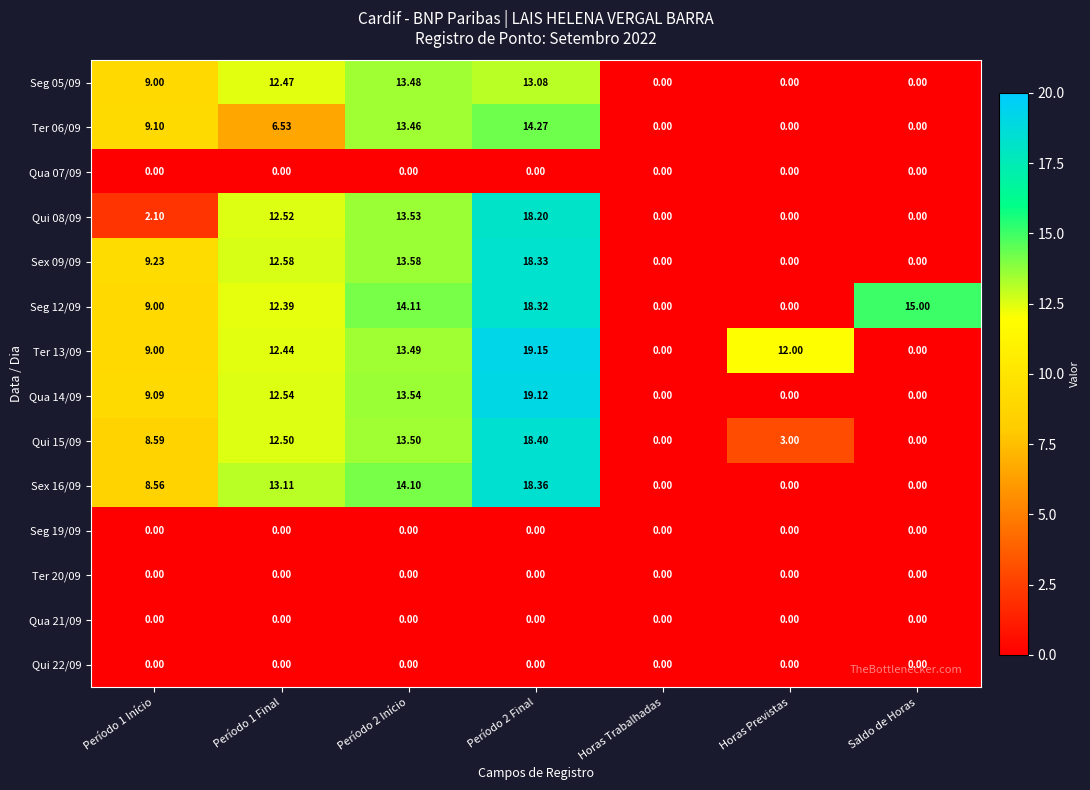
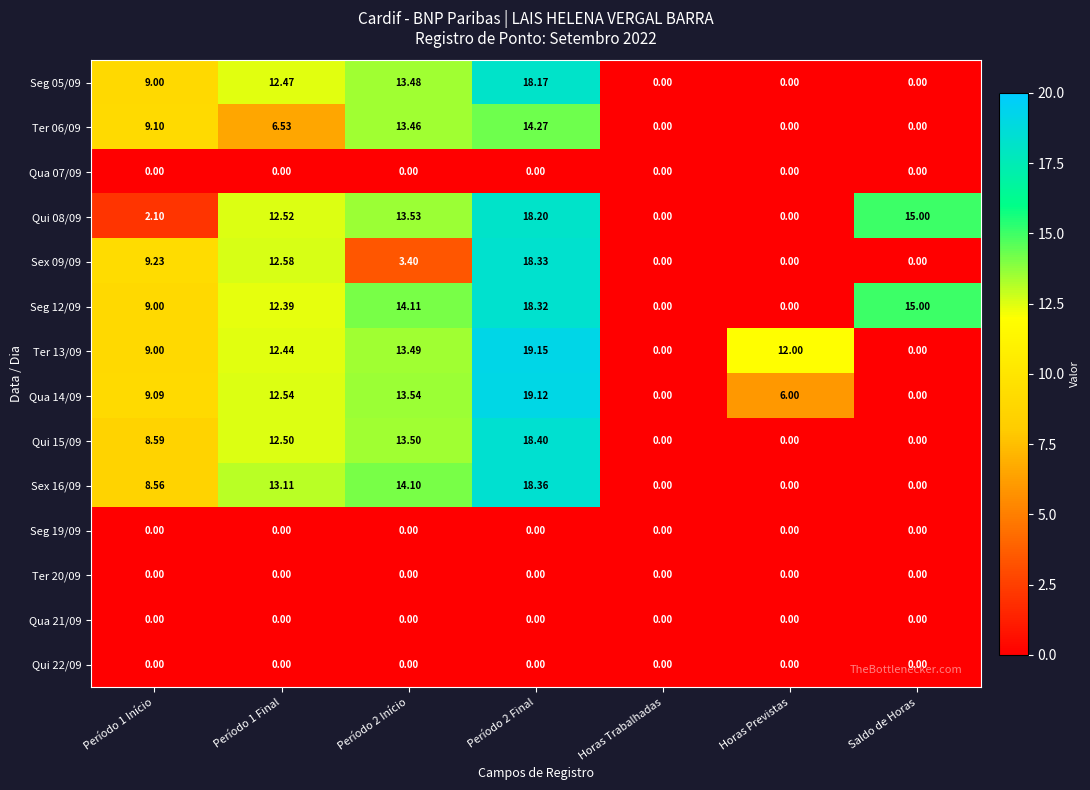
Seg 05/09, Período 2 Final: 13.08 -> 18.17
Qui 08/09, Saldo de Horas: 0.00 -> 15.00
Sex 09/09, Período 2 Início: 13.58 -> 3.40
Qua 14/09, Horas Previstas: 0.00 -> 6.00
Qui 15/09, Horas Previstas: 3.00 -> 0.00
